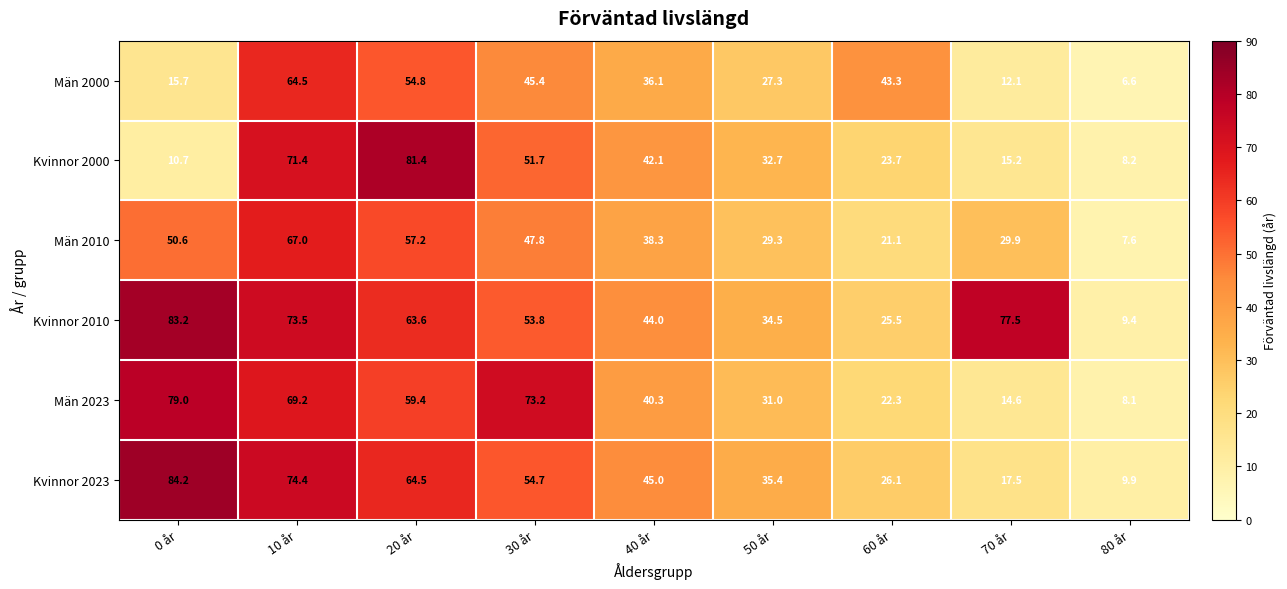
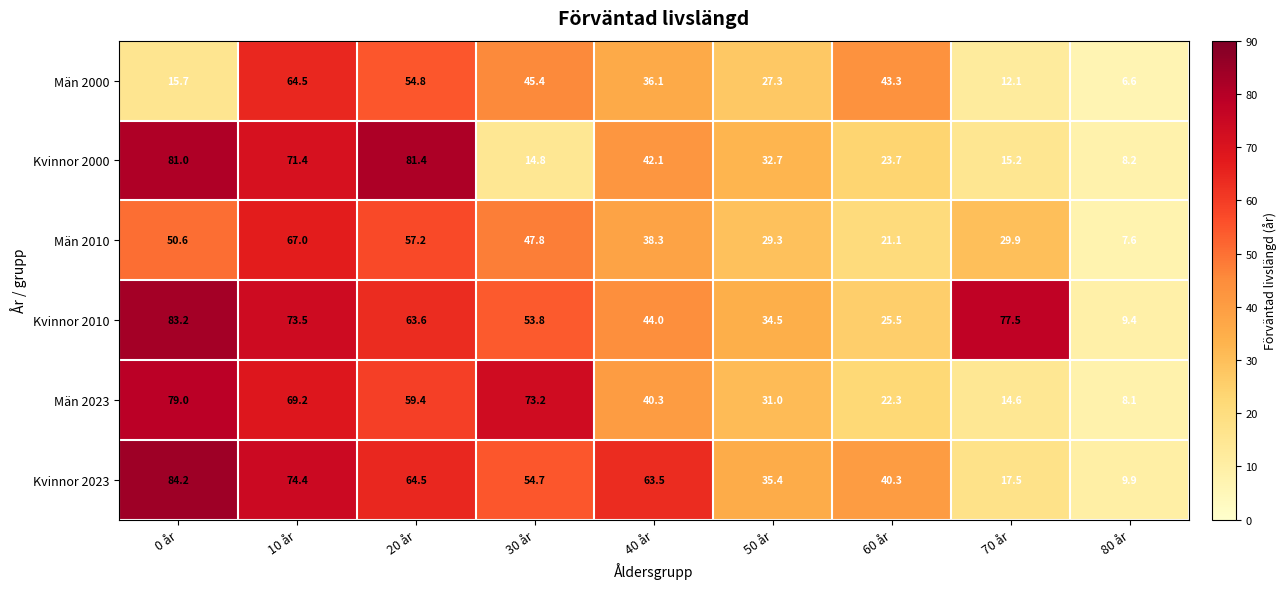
Kvinnor 2000, 0 år: 10.7 -> 81.0
Kvinnor 2000, 30 år: 51.7 -> 14.8
Kvinnor 2023, 40 år: 45.0 -> 63.5
Kvinnor 2023, 60 år: 26.1 -> 40.3
